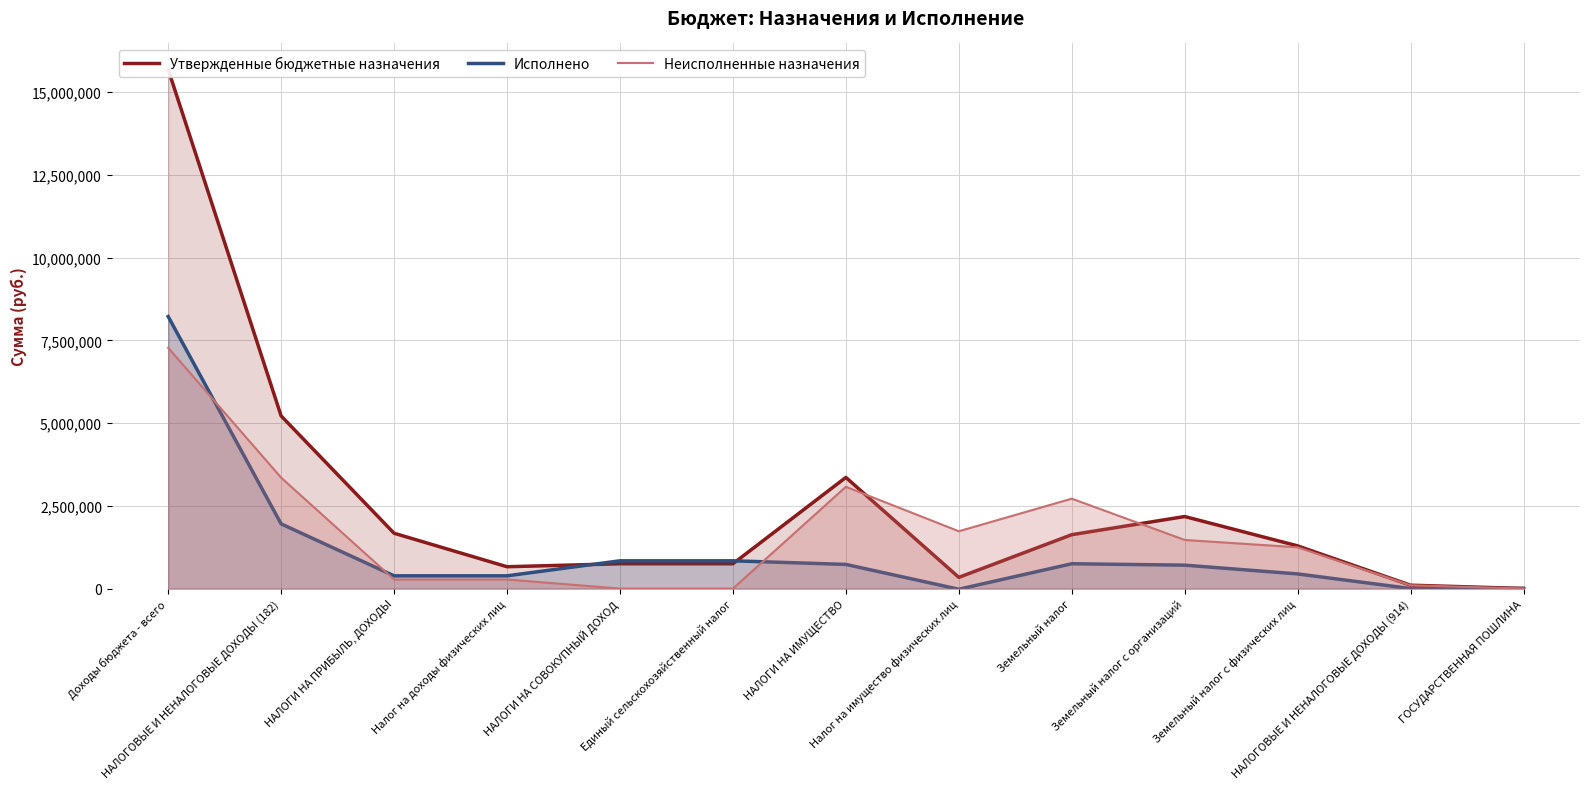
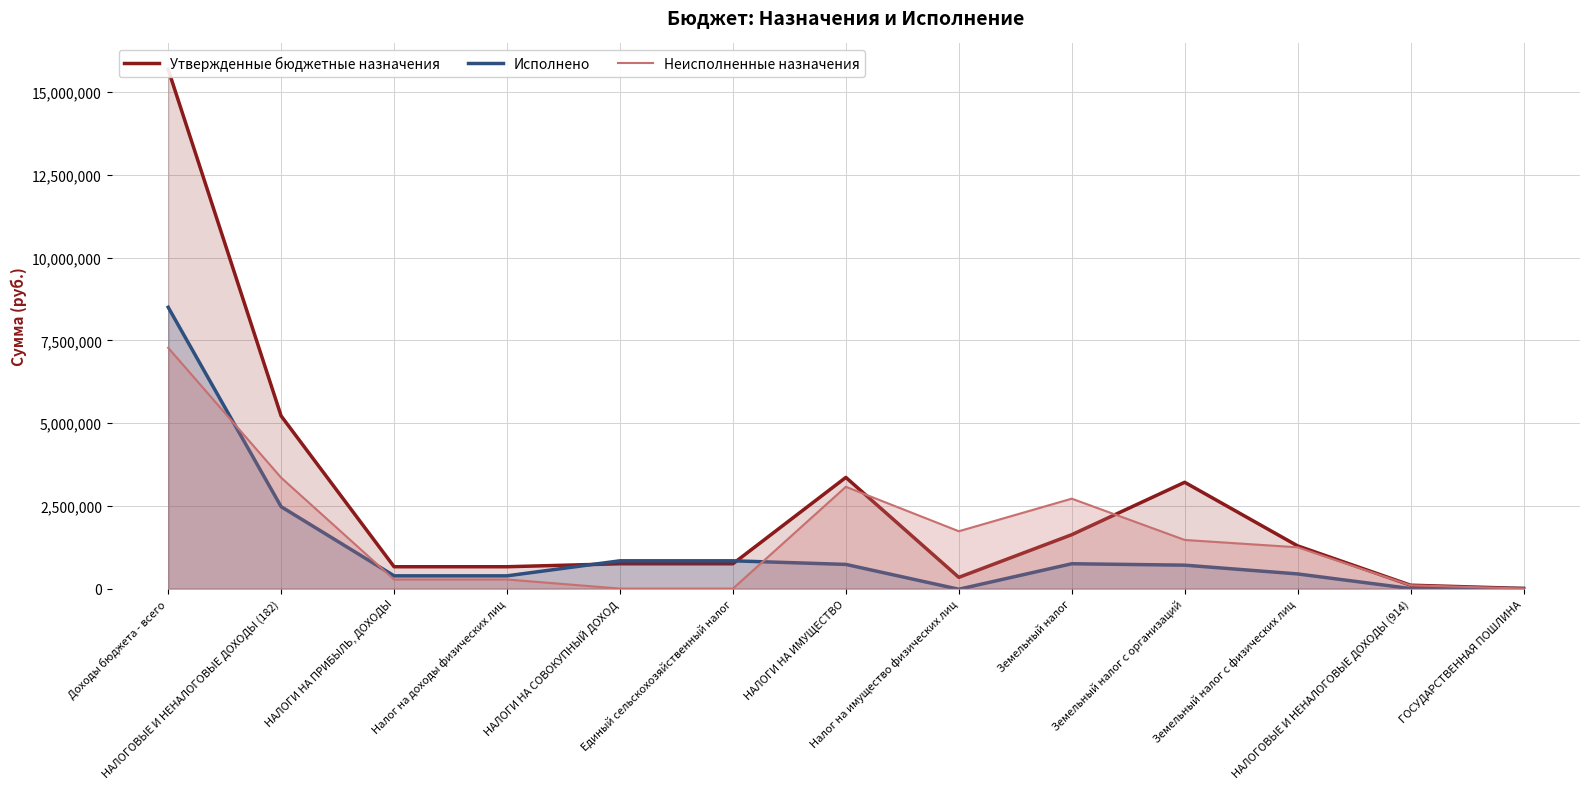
Исполнено, Доходы бюджета - всего: 8,200,000 -> 8,500,000
Исполнено, НАЛОГОВЫЕ И НЕНАЛОГОВЫЕ ДОХОДЫ (182): 2,000,000 -> 2,500,000
Утвержденные бюджетные назначения, НАЛОГИ НА ПРИБЫЛЬ, ДОХОДЫ: 1,700,000 -> 700,000
Утвержденные бюджетные назначения, Земельный налог с организаций: 2,200,000 -> 3,200,000
